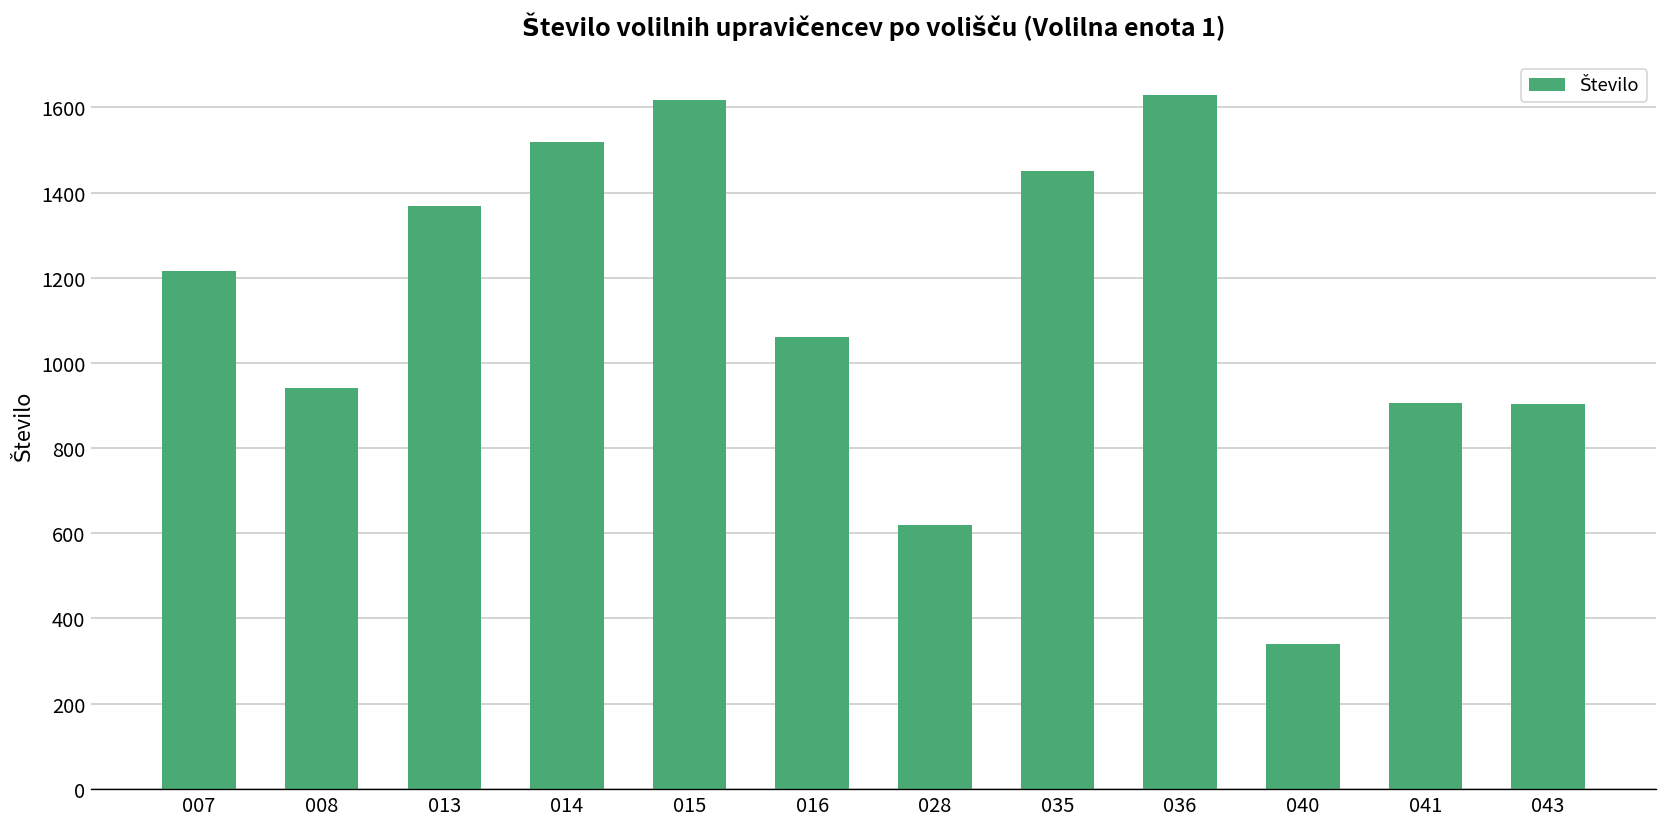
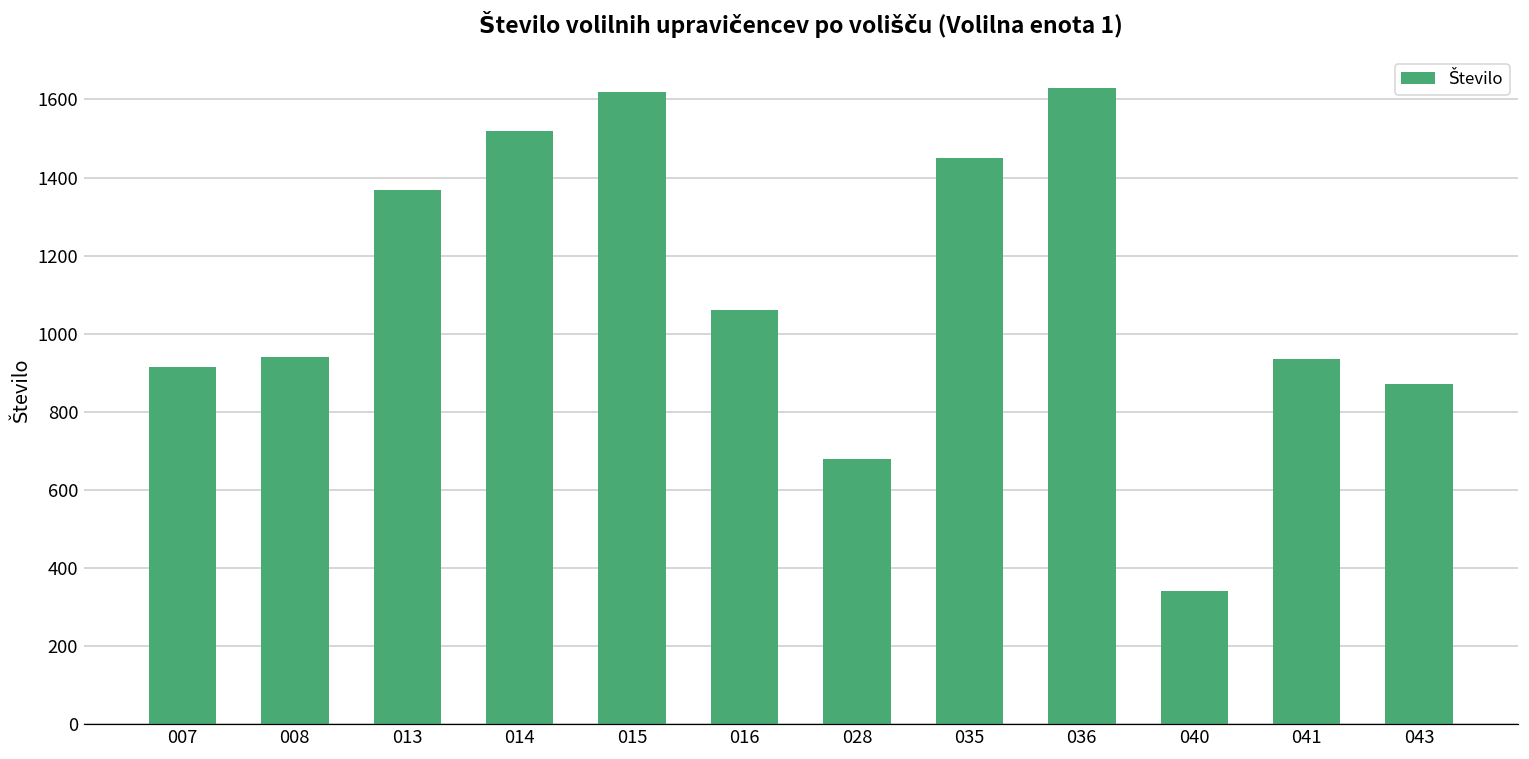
007: 1220 -> 920
028: 620 -> 680
041: 910 -> 940
043: 900 -> 870
